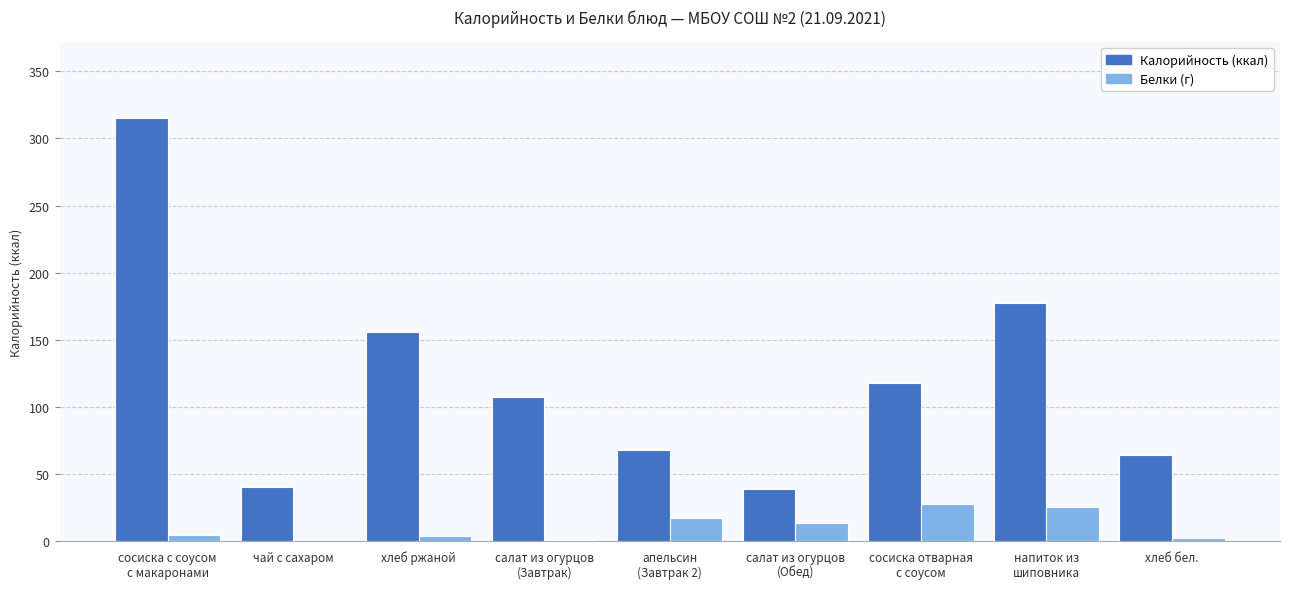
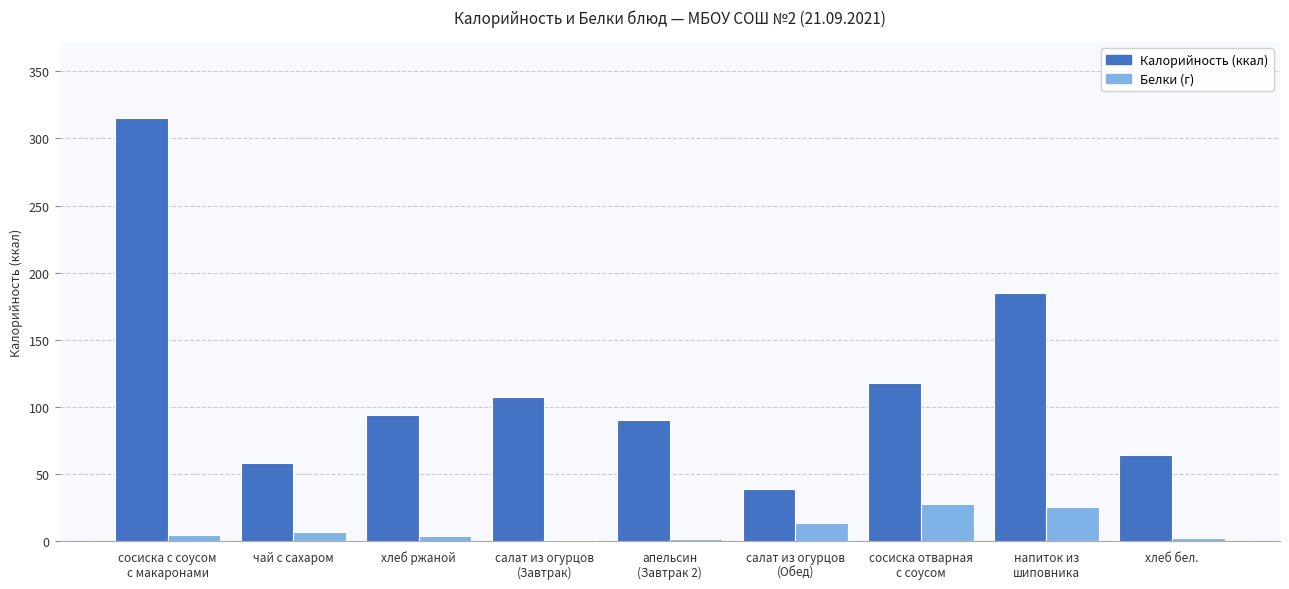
Калорийность (ккал), чай с сахаром: 40 -> 58
Белки (г), чай с сахаром: 0 -> 7
Калорийность (ккал), хлеб ржаной: 156 -> 94
Калорийность (ккал), апельсин (Завтрак 2): 68 -> 90
Белки (г), апельсин (Завтрак 2): 17 -> 2
Калорийность (ккал), напиток из шиповника: 178 -> 185
